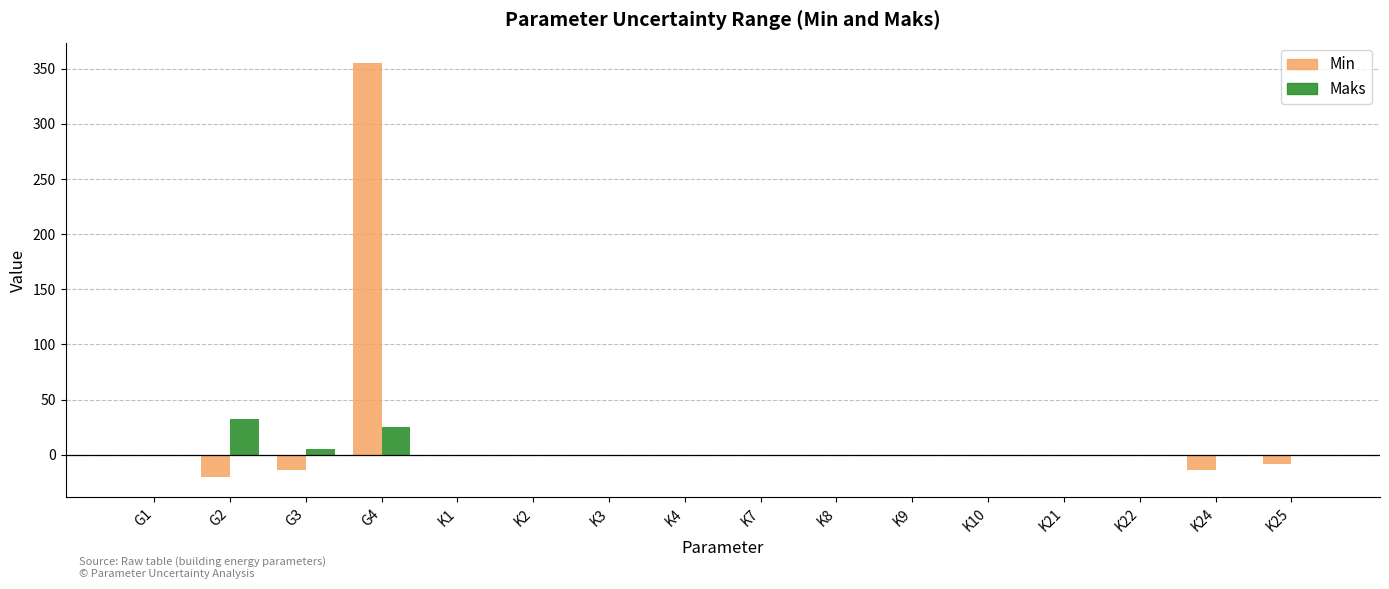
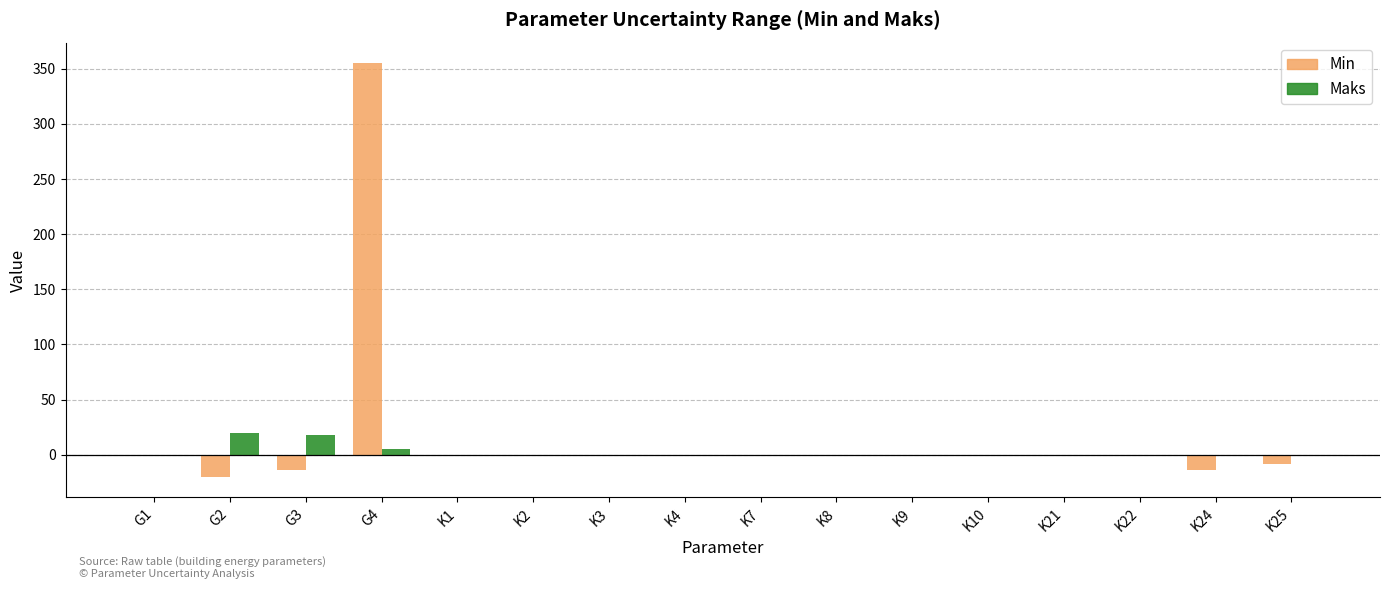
Maks, G2: 32 -> 20
Maks, G3: 5 -> 18
Maks, G4: 25 -> 5
